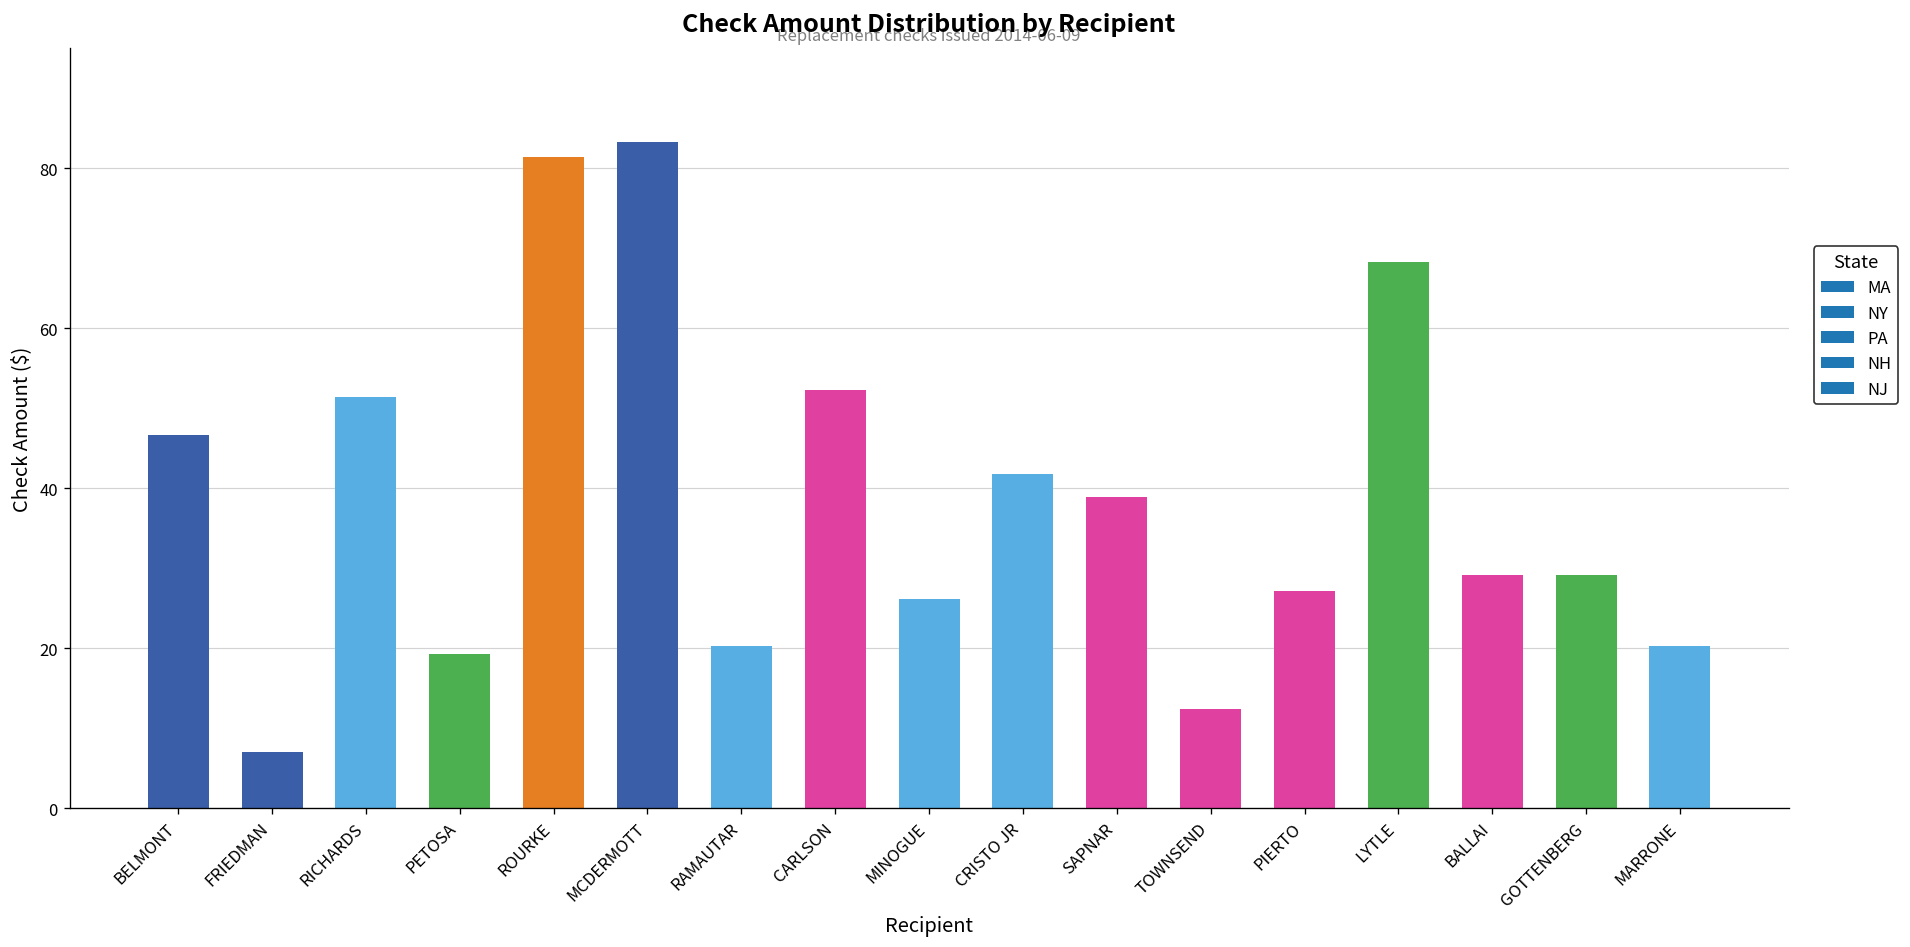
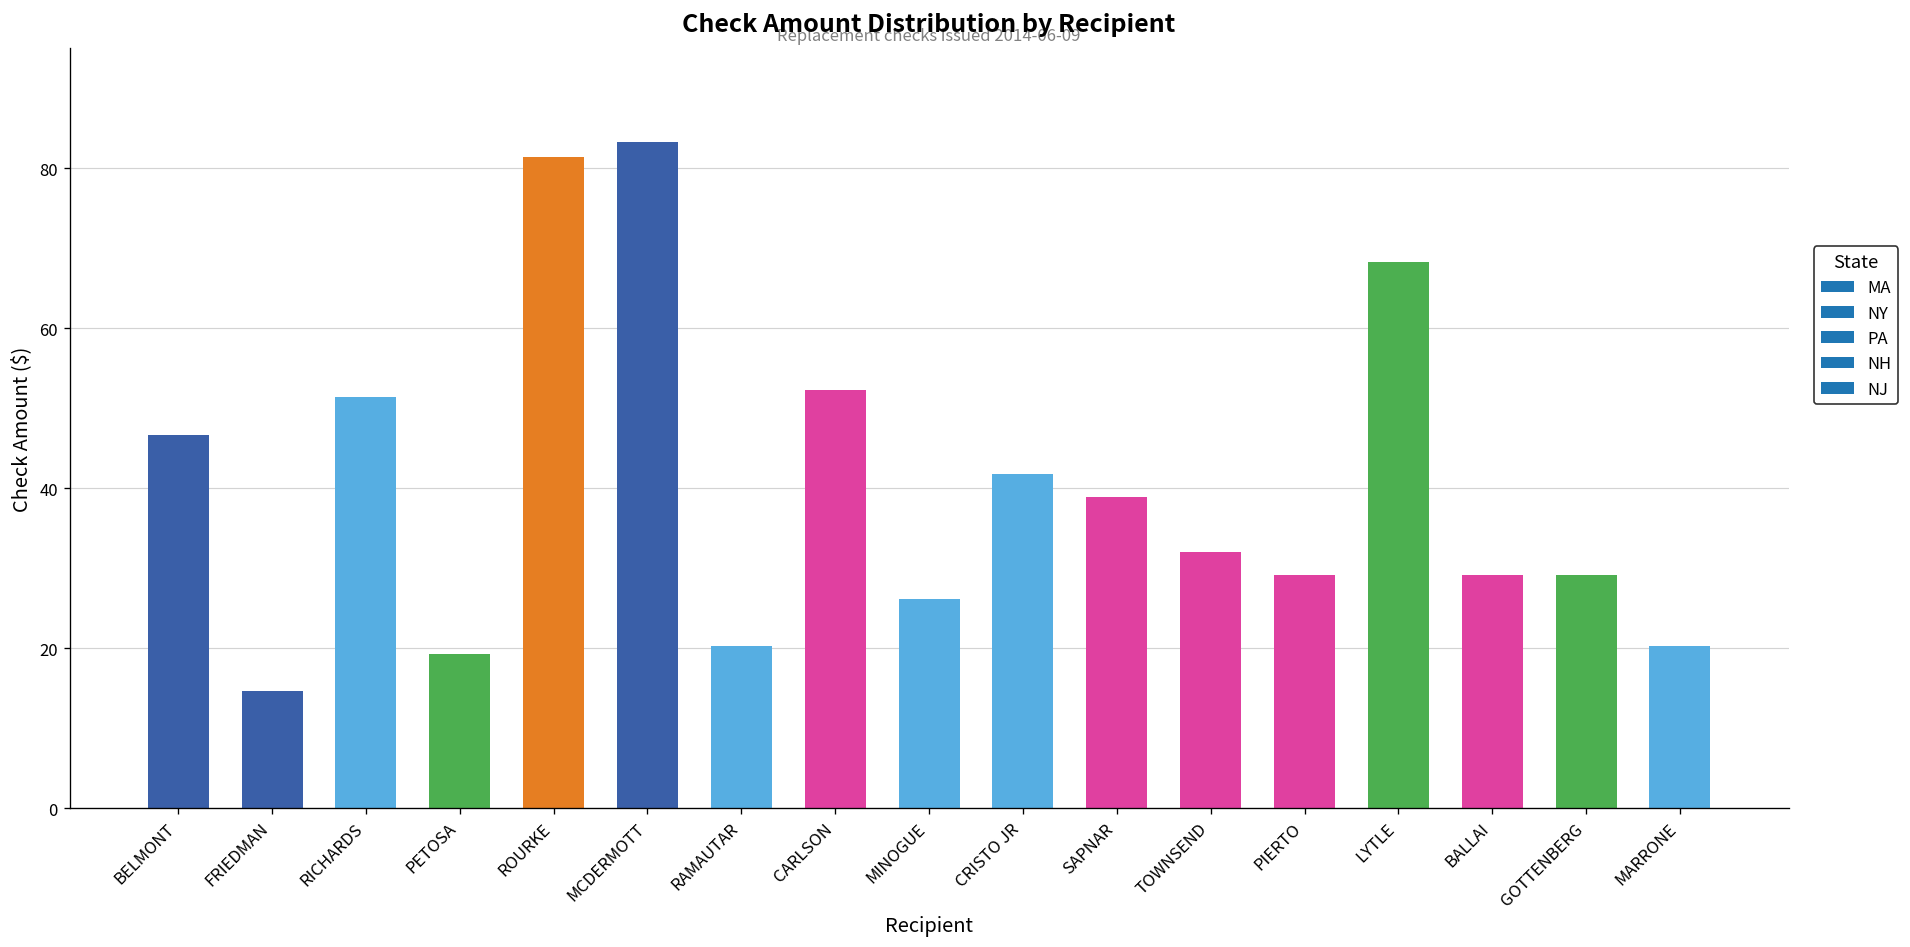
FRIEDMAN: 7 -> 15
TOWNSEND: 12 -> 32
PIERTO: 27 -> 29
